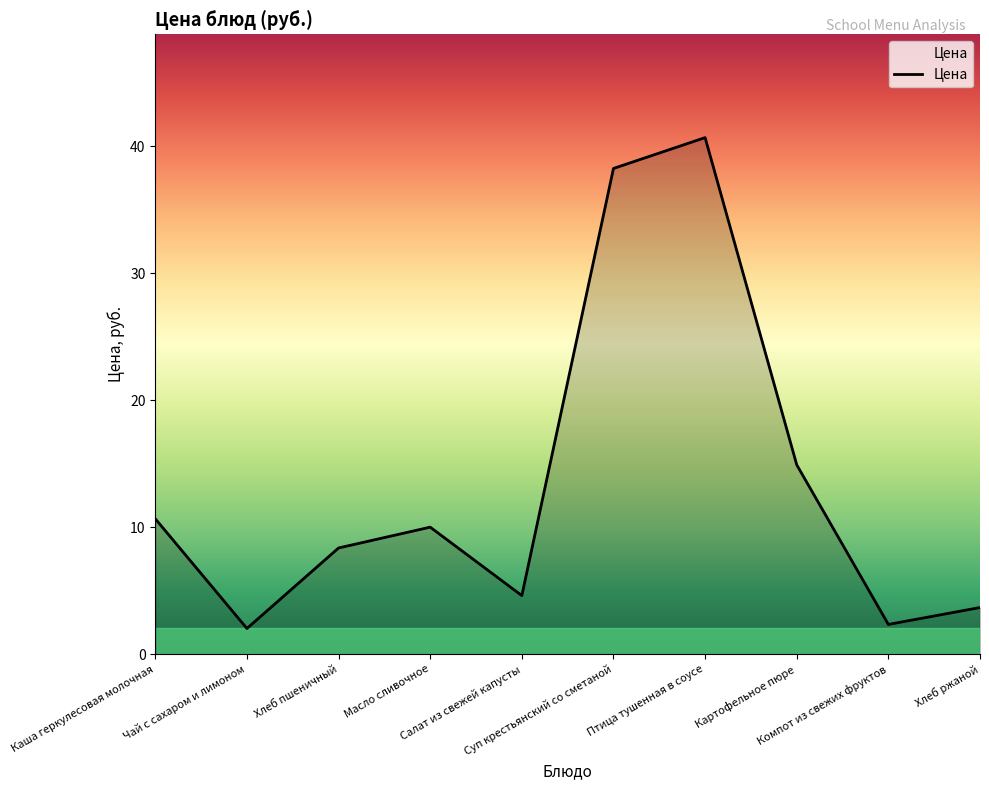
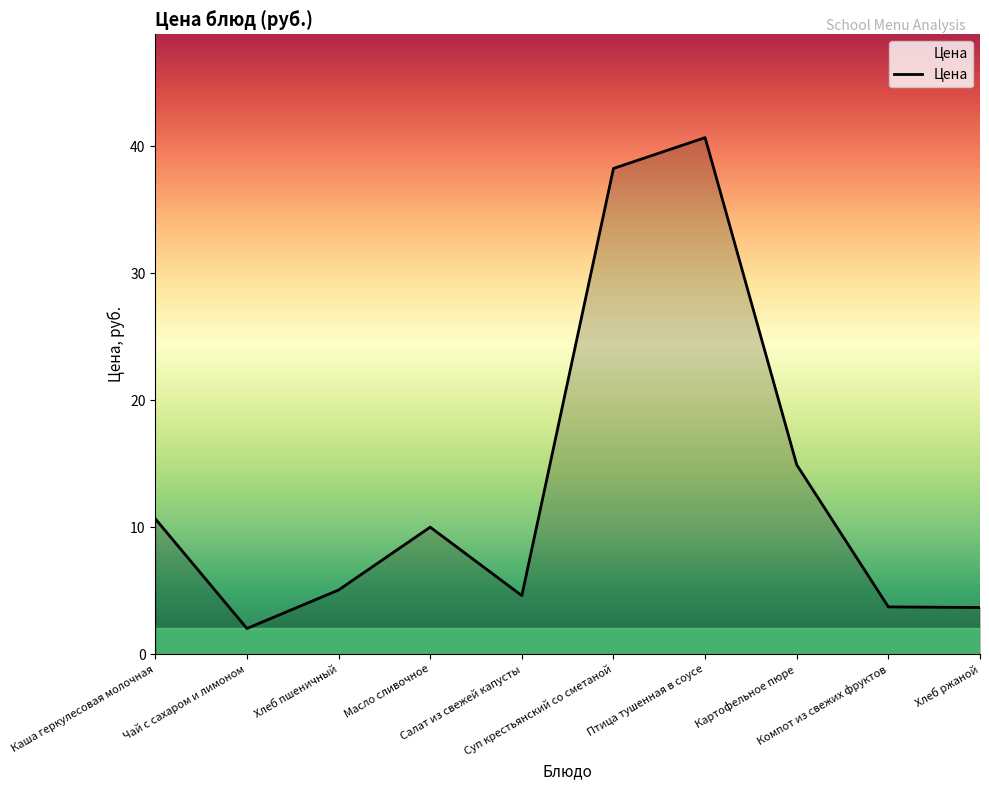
Хлеб пшеничный: 8.4 -> 5.1
Компот из свежих фруктов: 2.3 -> 3.7
